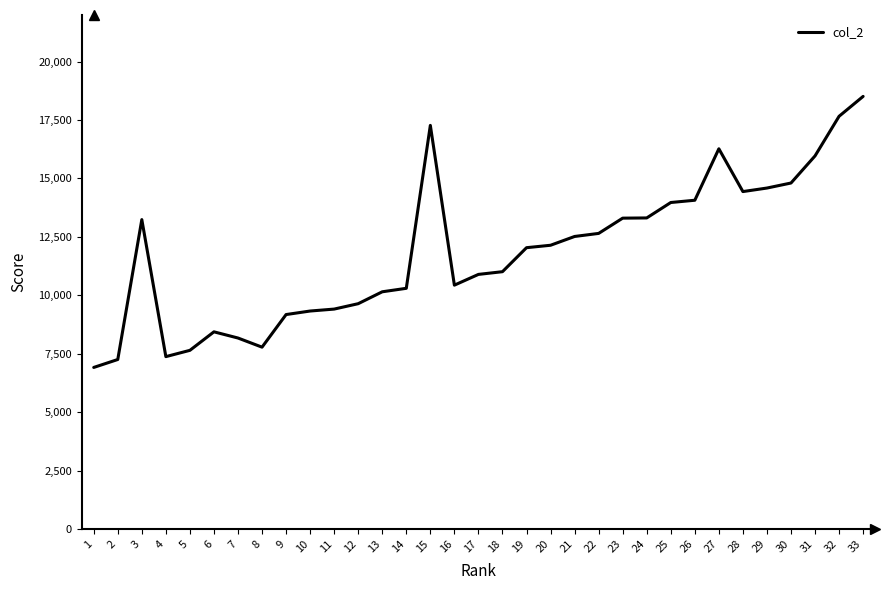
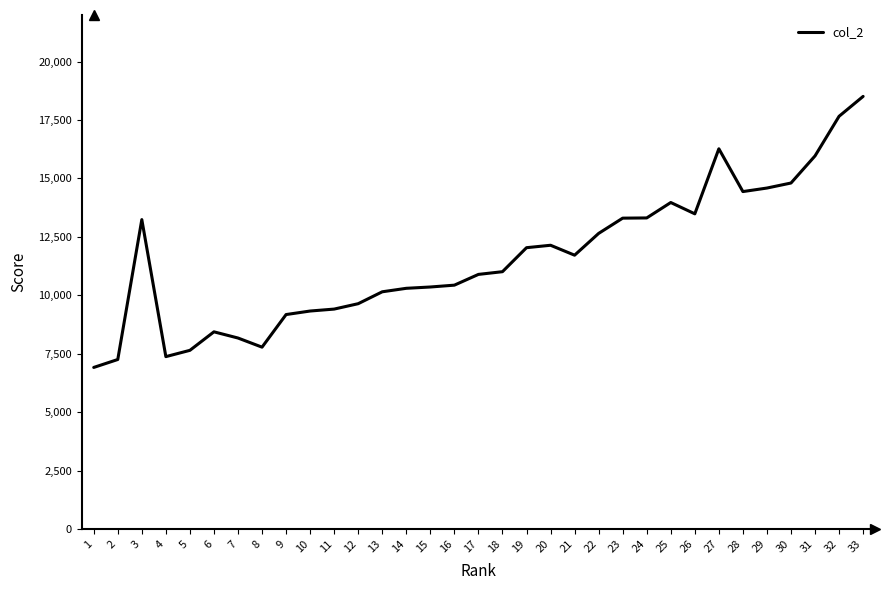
15: 17,300 -> 10,400
21: 12,500 -> 11,700
26: 14,100 -> 13,500
